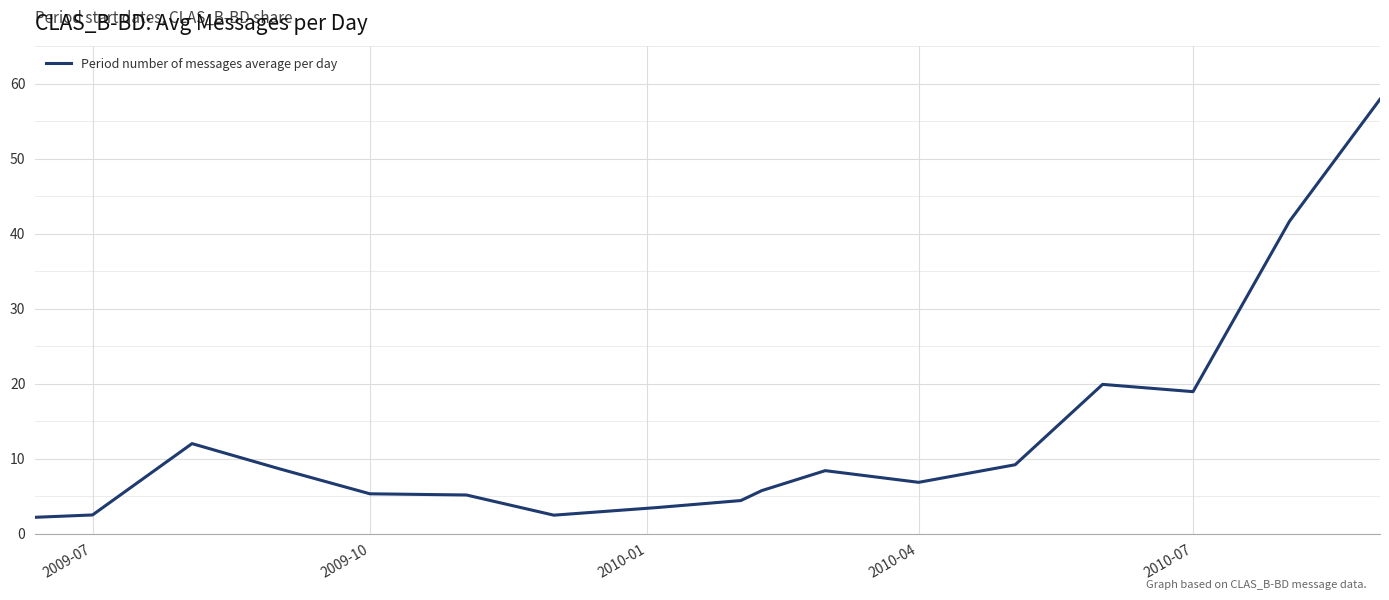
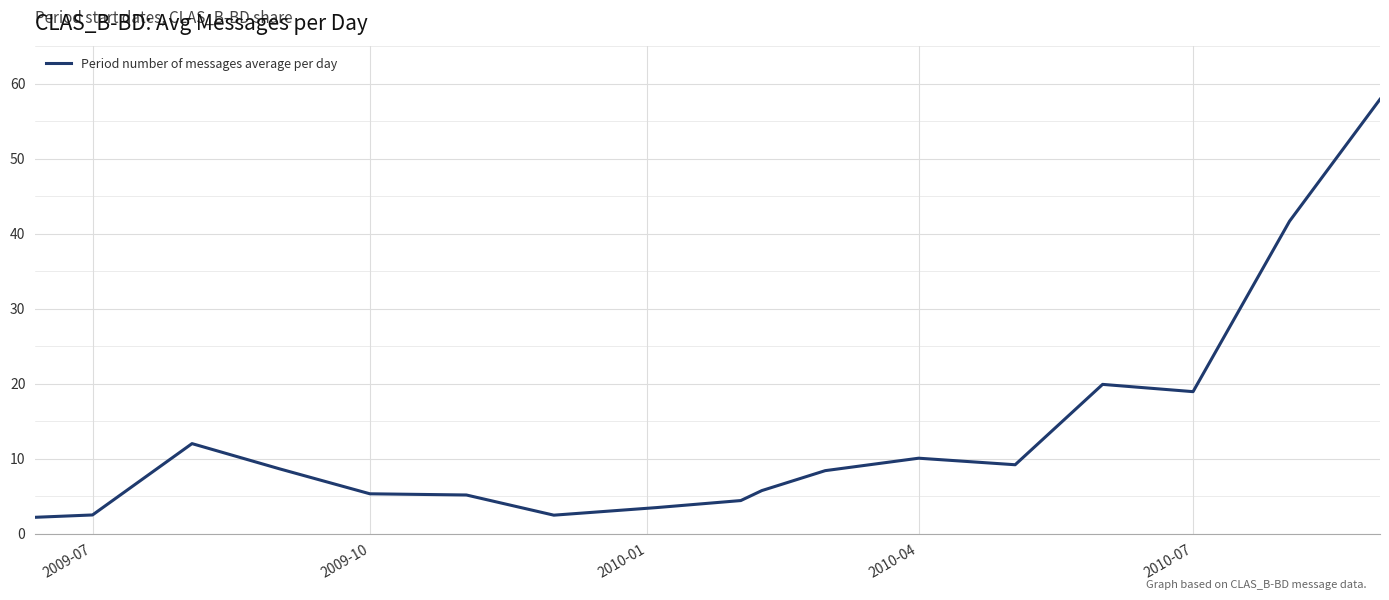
2010-04: 7 -> 10
